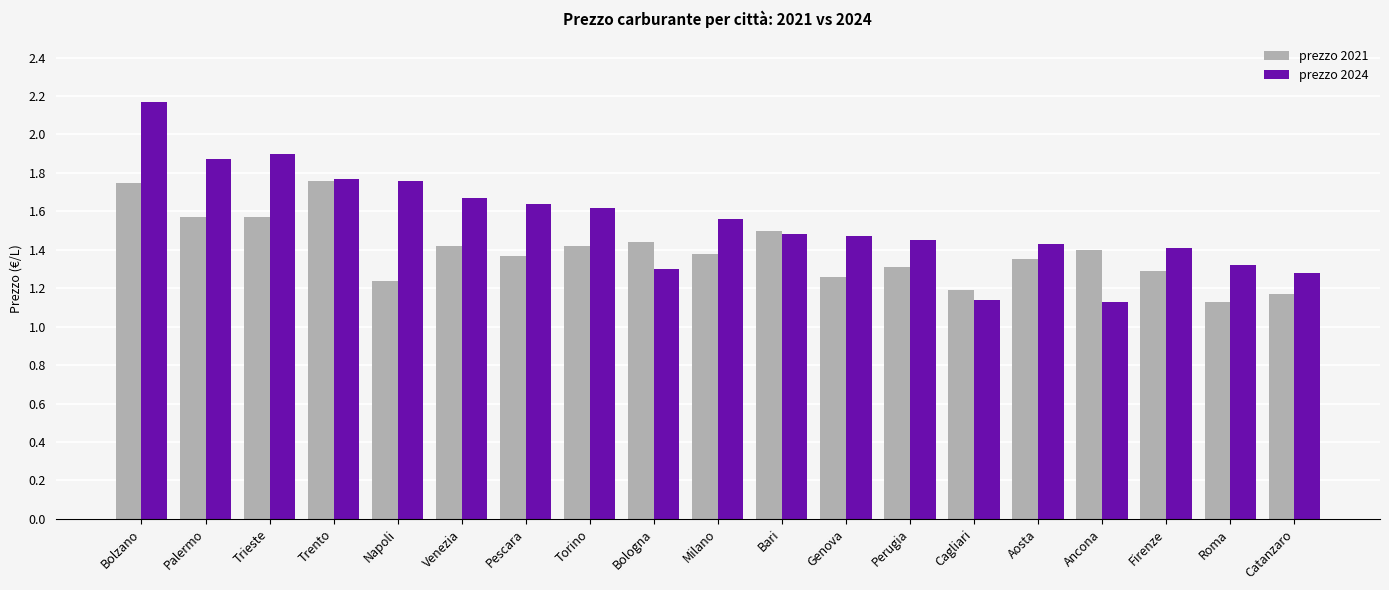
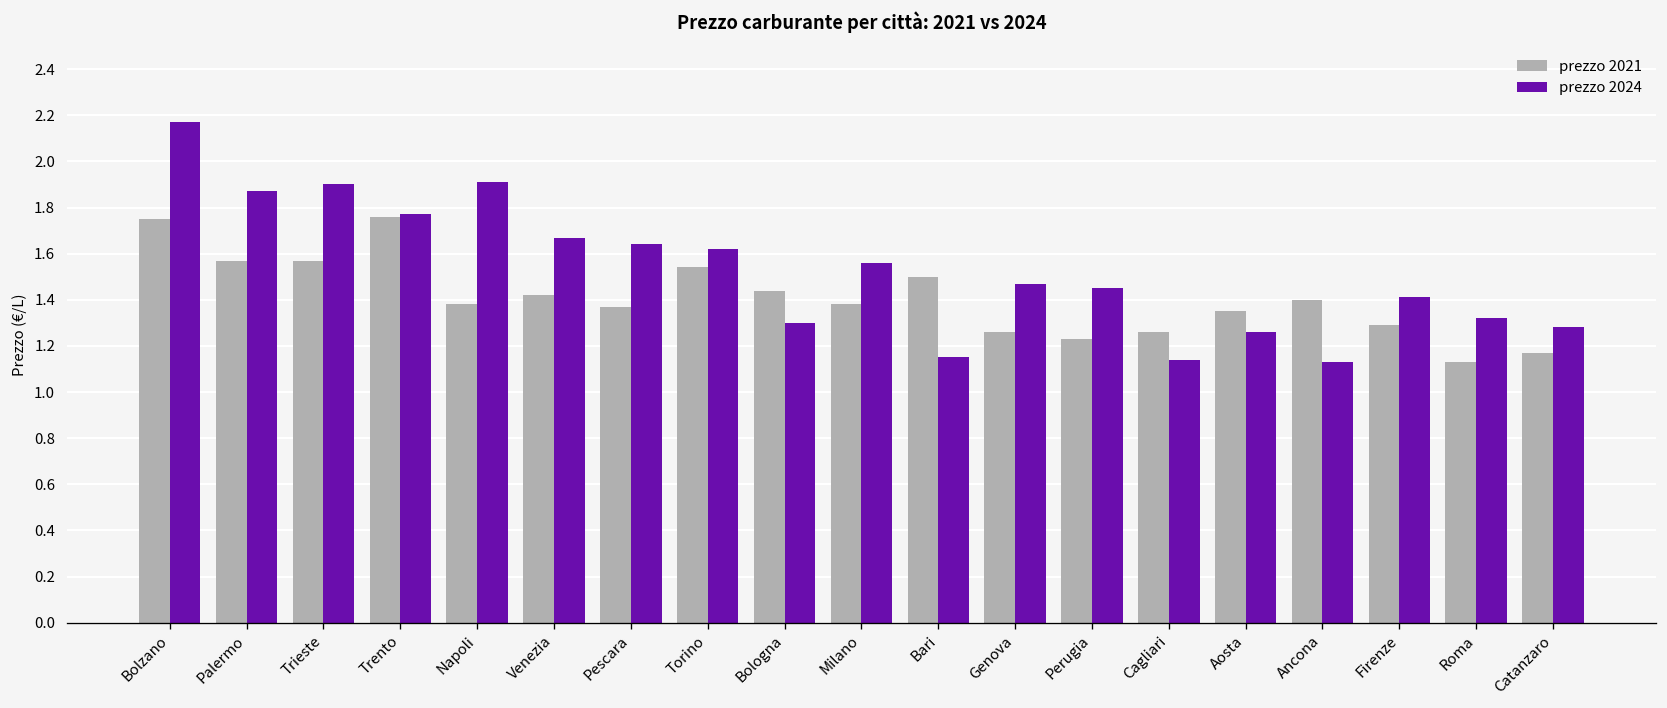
prezzo 2021, Napoli: 1.24 -> 1.38
prezzo 2024, Napoli: 1.76 -> 1.91
prezzo 2021, Torino: 1.42 -> 1.54
prezzo 2024, Bari: 1.48 -> 1.15
prezzo 2021, Perugia: 1.31 -> 1.23
prezzo 2021, Cagliari: 1.19 -> 1.26
prezzo 2024, Aosta: 1.43 -> 1.26
